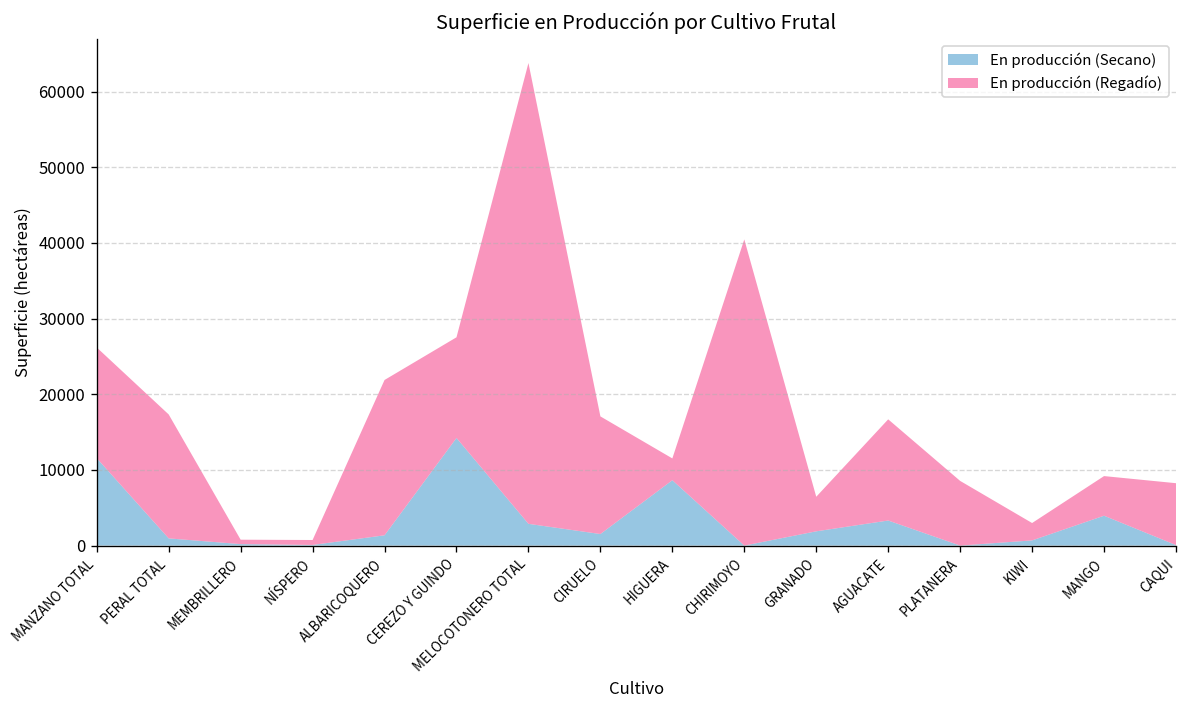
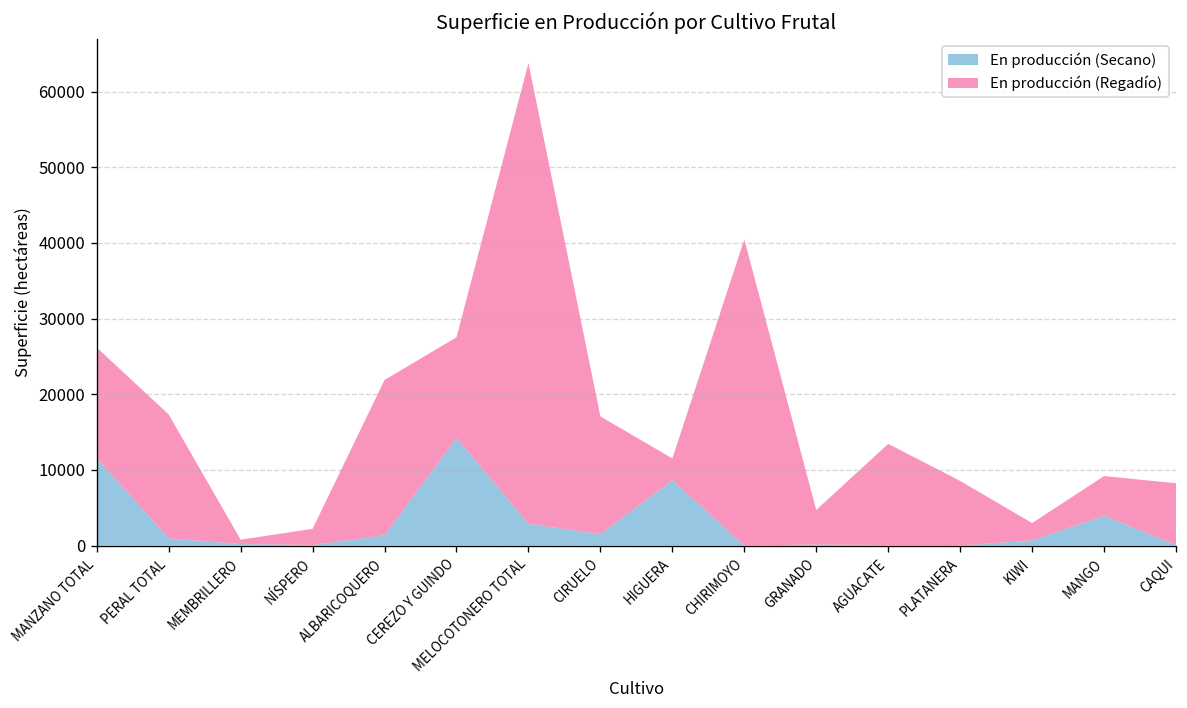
En producción (Regadío), NÍSPERO: 1000 -> 2000
En producción (Secano), GRANADO: 2000 -> 0
En producción (Secano), AGUACATE: 3000 -> 0
